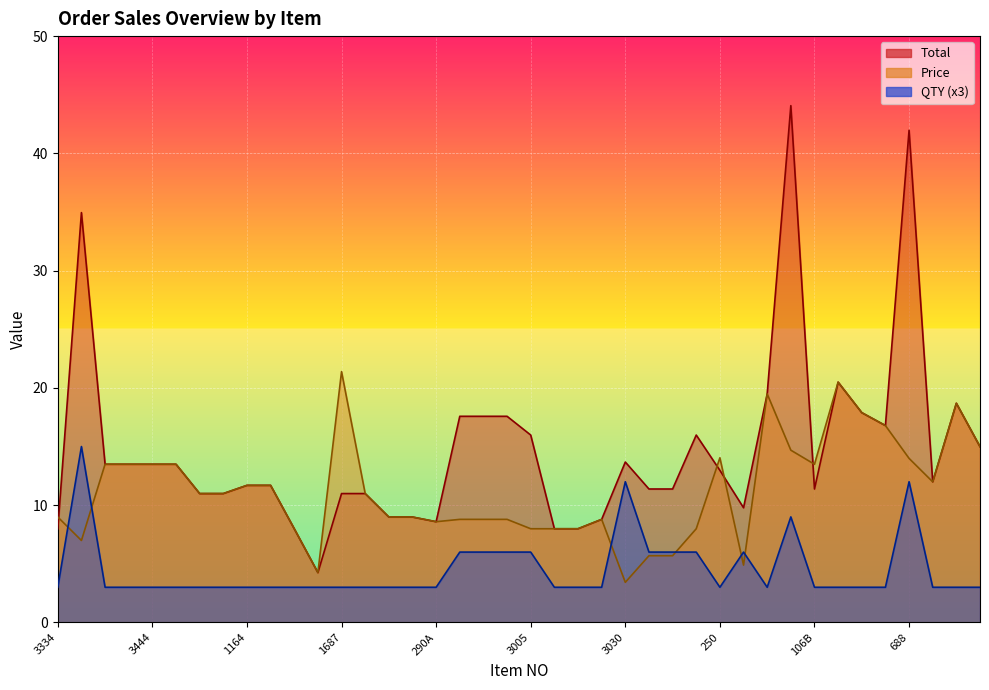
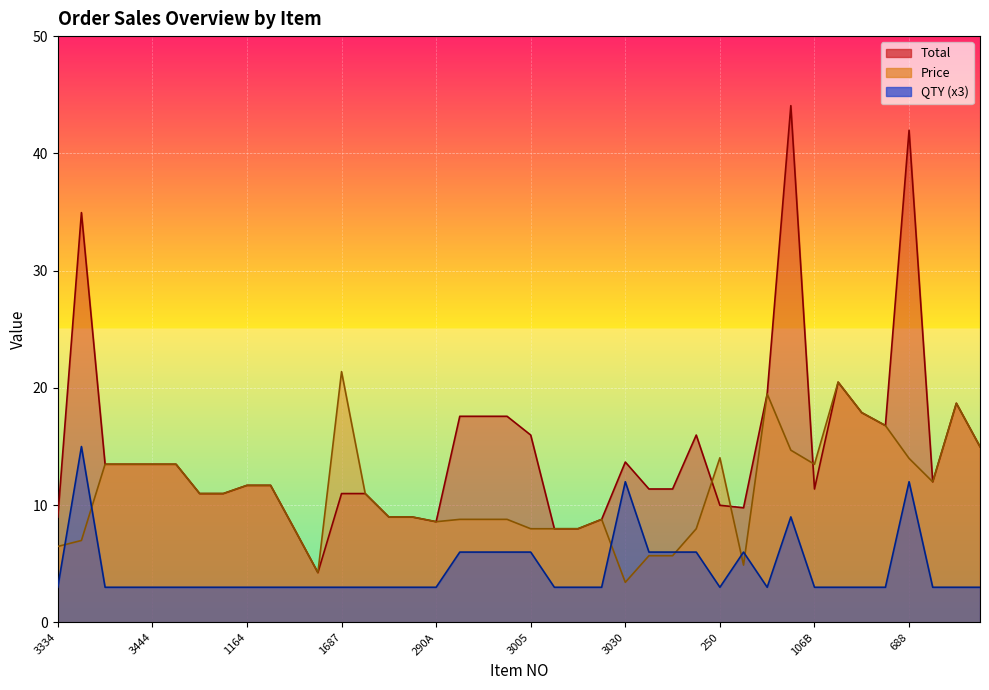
Total, 3334: 8.0 -> 9.0
Price, 3334: 9.0 -> 6.5
Total, 250: 13.0 -> 10.0
